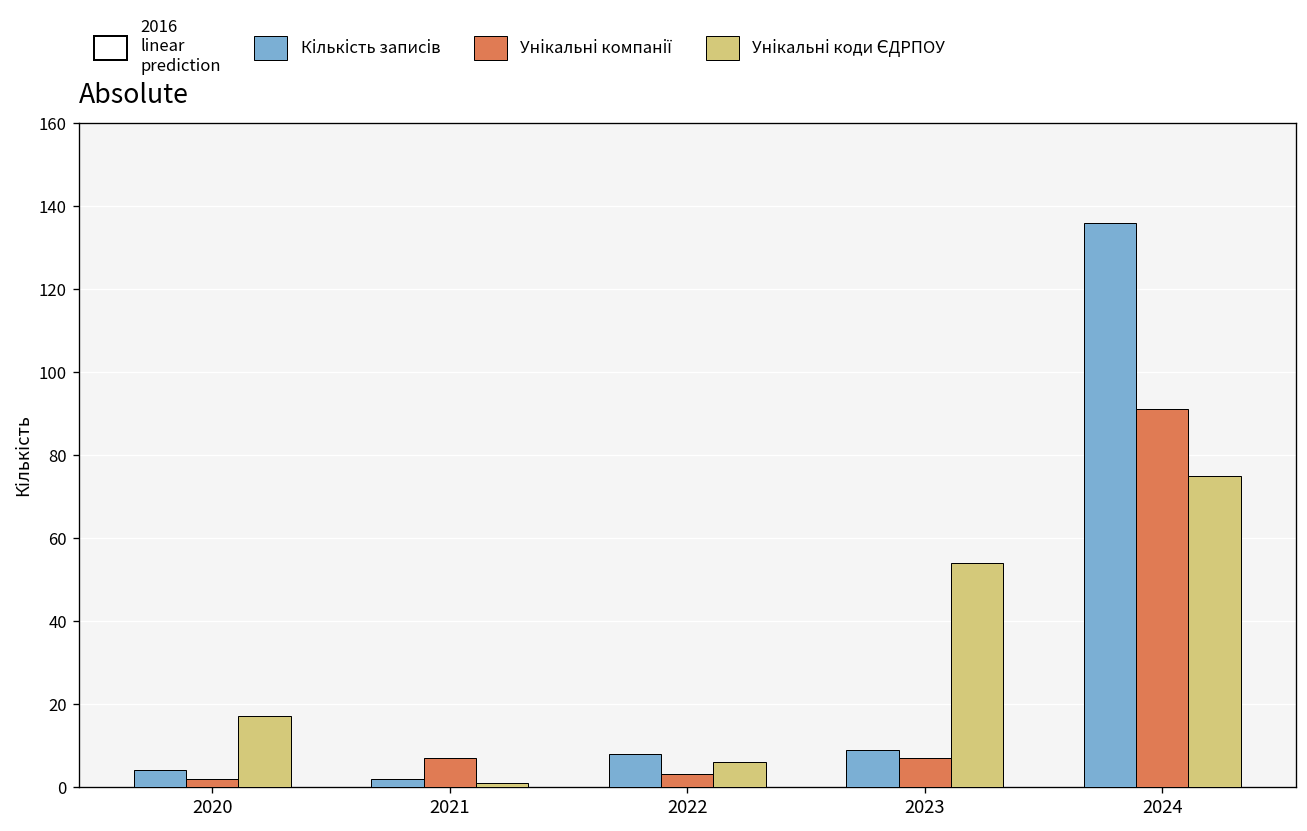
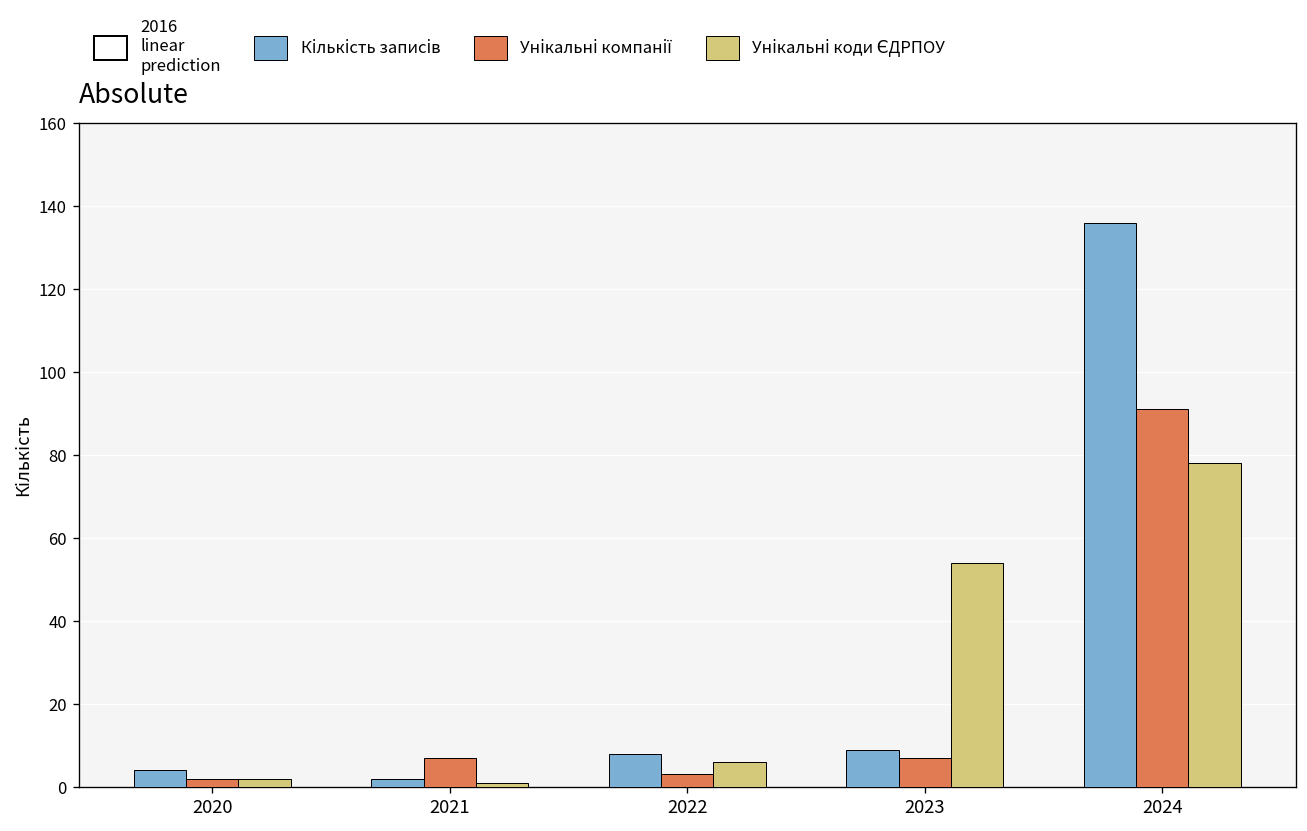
Унікальні коди ЄДРПОУ, 2020: 17 -> 2
Унікальні коди ЄДРПОУ, 2024: 75 -> 78
